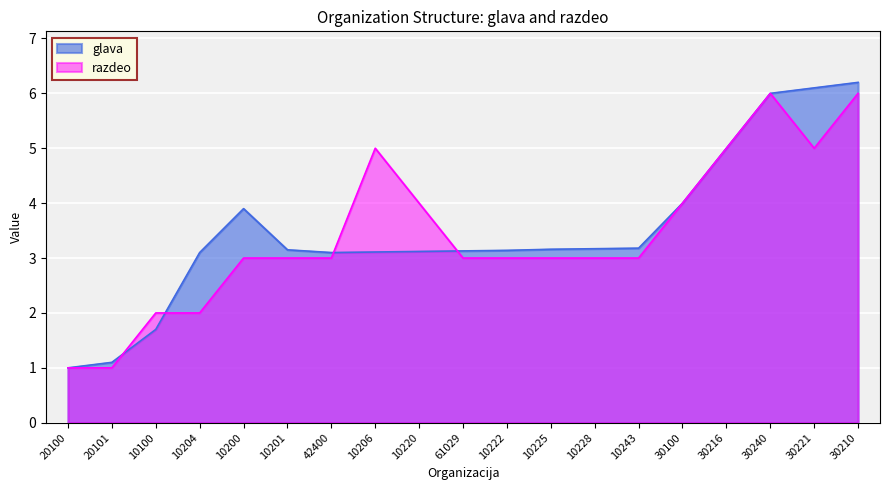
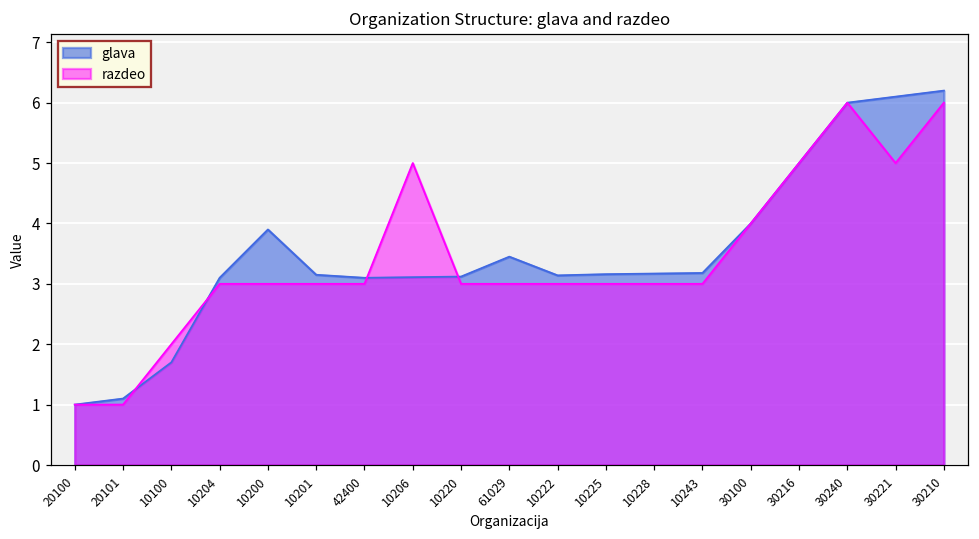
razdeo, 10204: 2 -> 3
razdeo, 10220: 4 -> 3
glava, 61029: 3.1 -> 3.5
